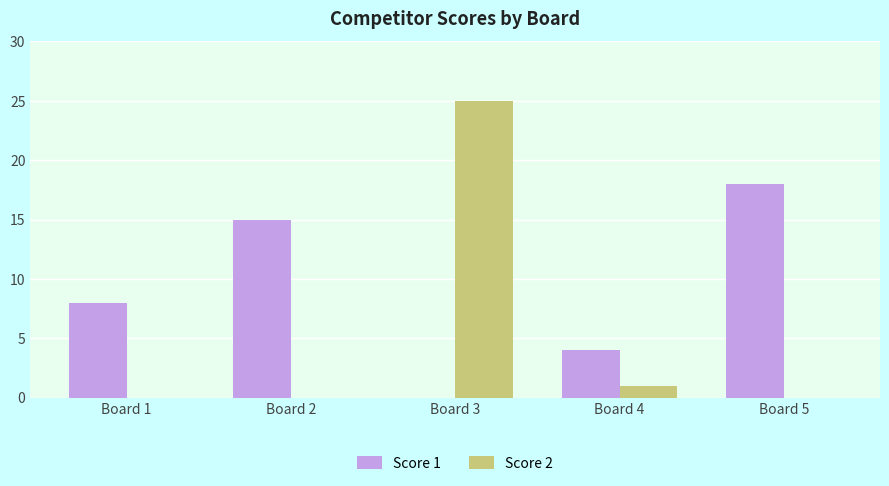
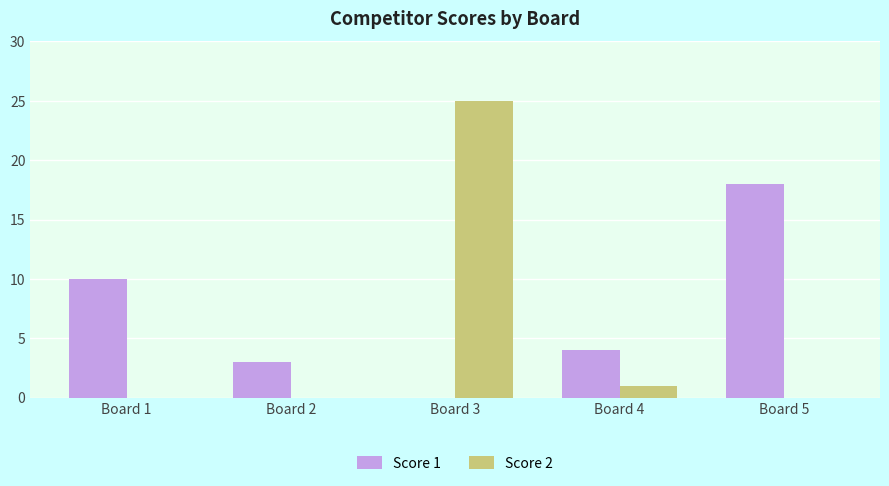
Score 1, Board 1: 8 -> 10
Score 1, Board 2: 15 -> 3
